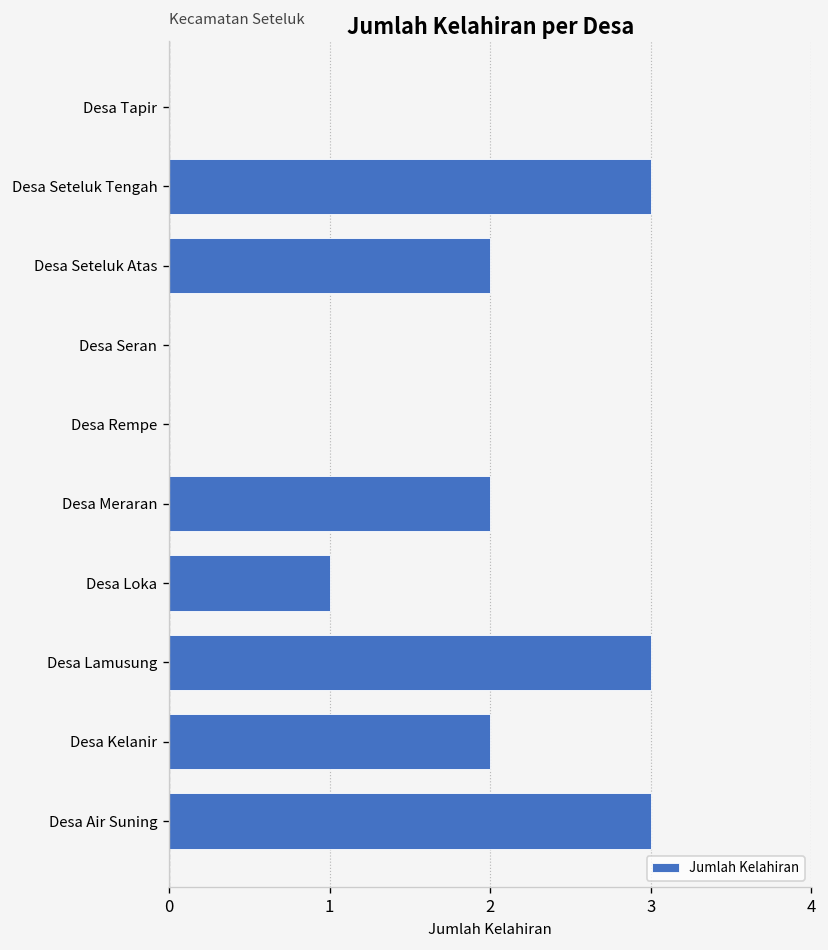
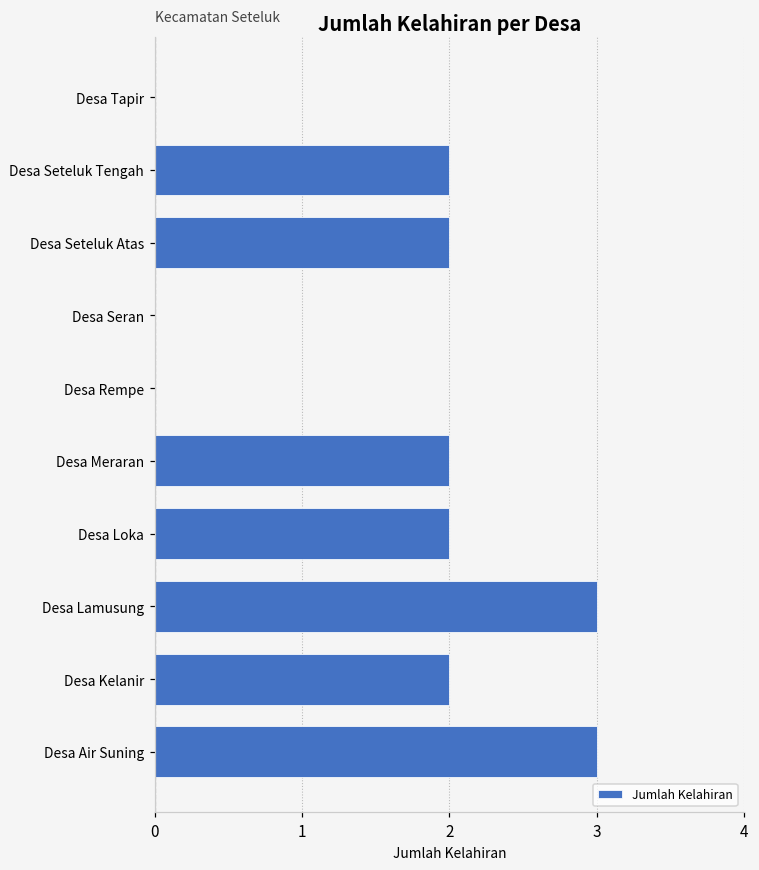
Desa Seteluk Tengah: 3 -> 2
Desa Loka: 1 -> 2
